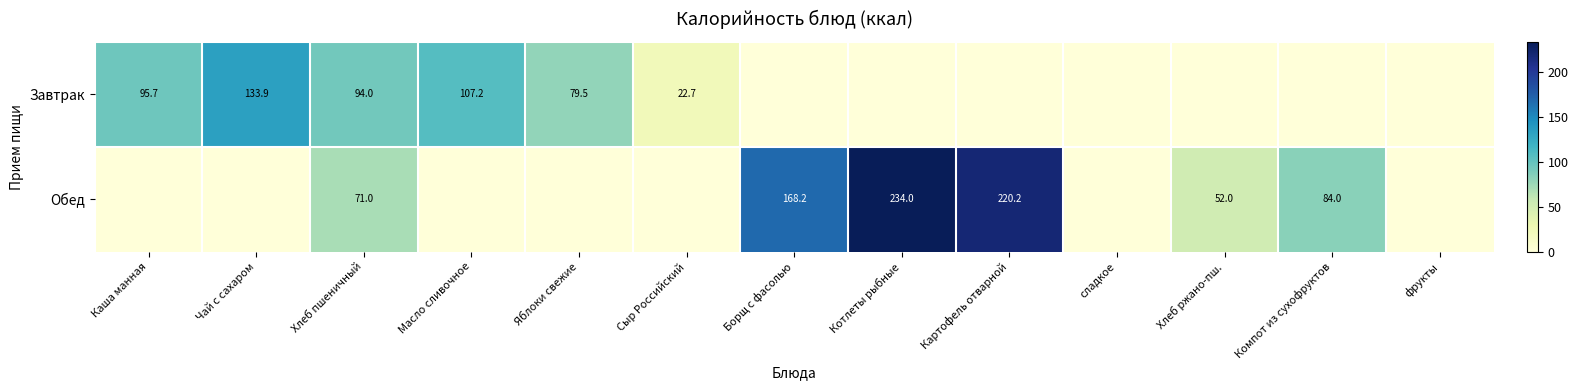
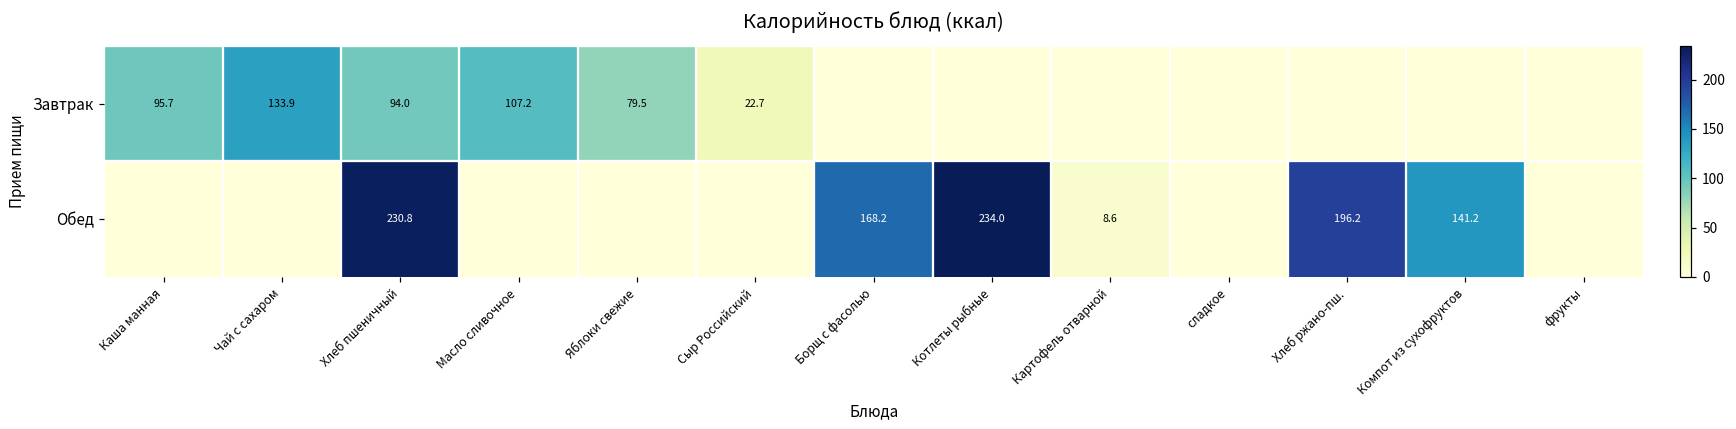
Обед, Хлеб пшеничный: 71.0 -> 230.8
Обед, Картофель отварной: 220.2 -> 8.6
Обед, Хлеб ржано-пш.: 52.0 -> 196.2
Обед, Компот из сухофруктов: 84.0 -> 141.2
